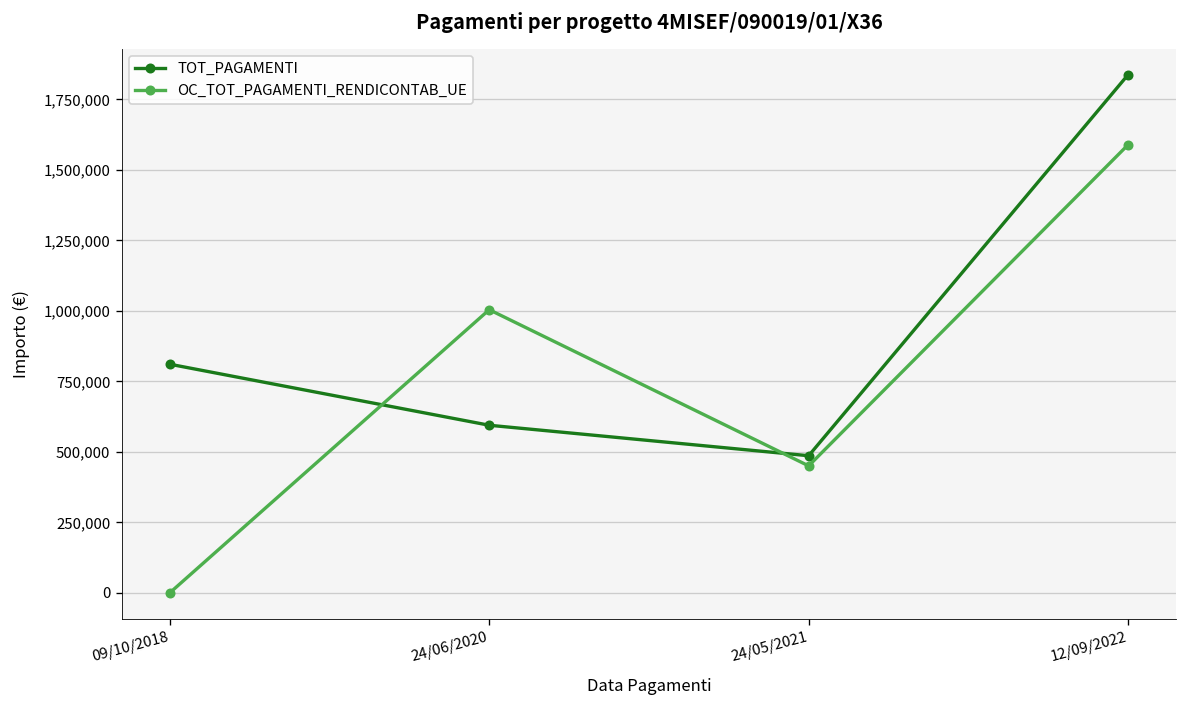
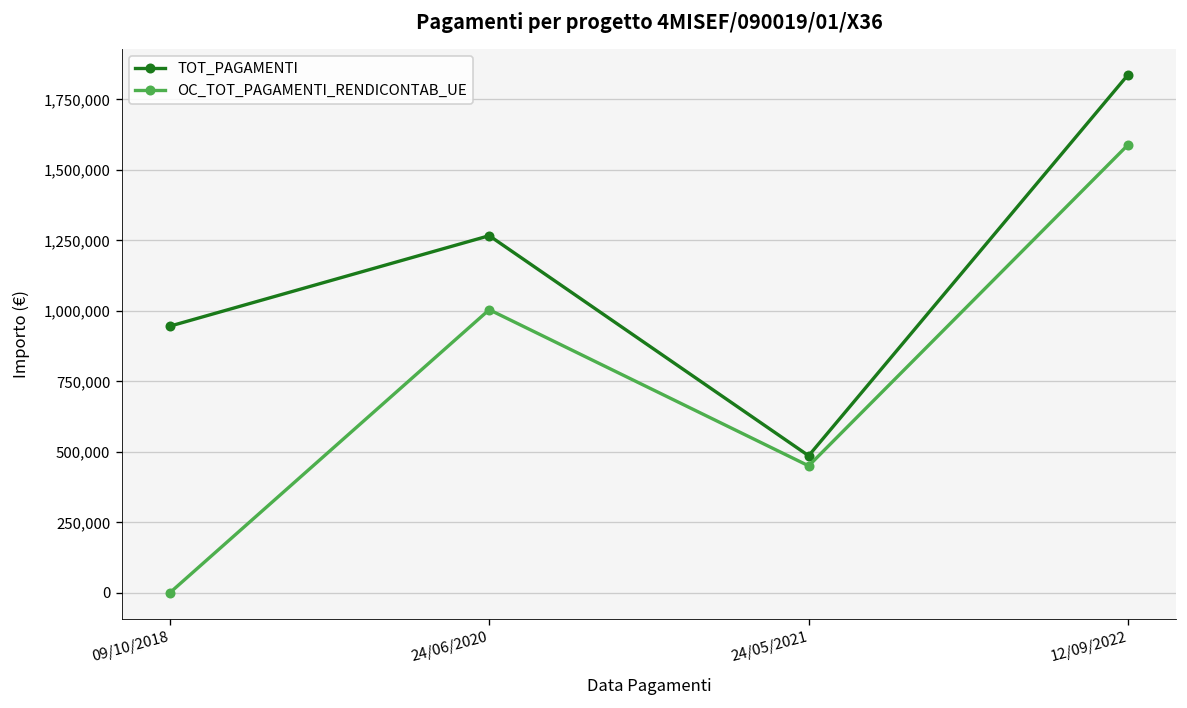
TOT_PAGAMENTI, 09/10/2018: 810,000 -> 950,000
TOT_PAGAMENTI, 24/06/2020: 590,000 -> 1,270,000
